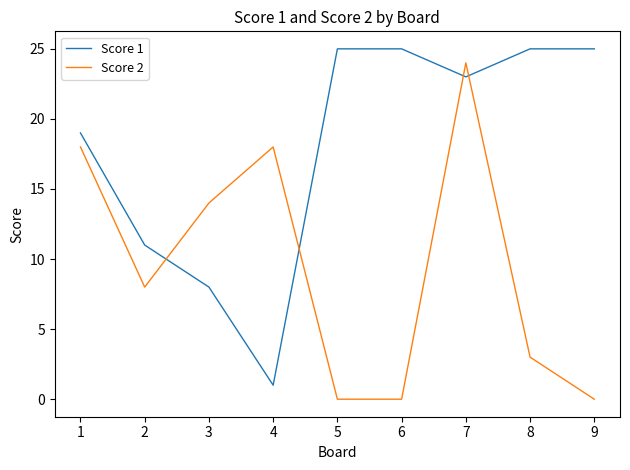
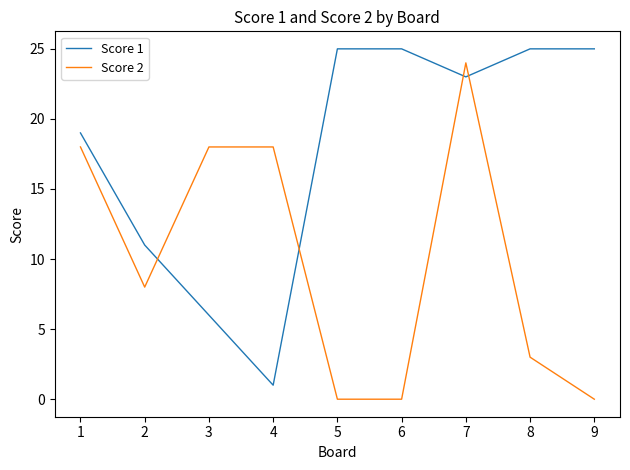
Score 1, 3: 8 -> 6
Score 2, 3: 14 -> 18
